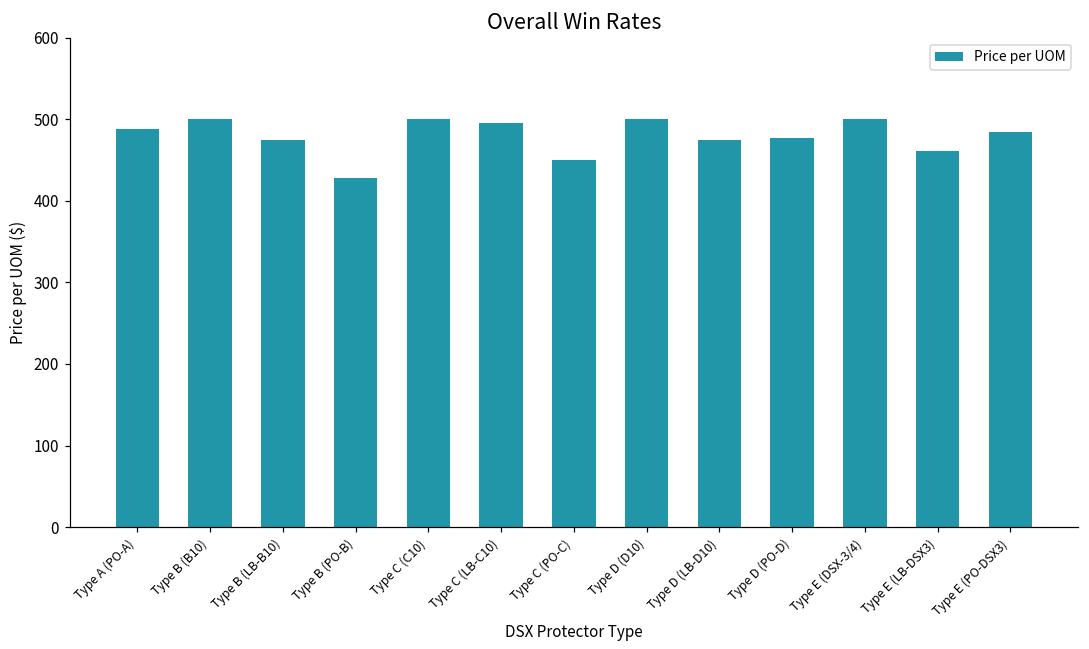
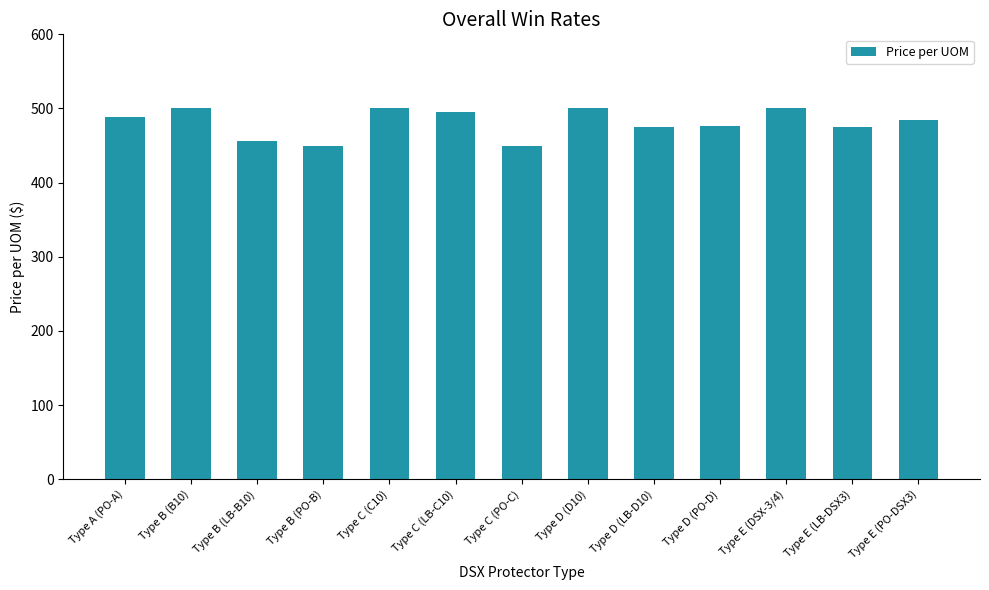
Type B (LB-B10): 480 -> 460
Type B (PO-B): 430 -> 450
Type E (LB-DSX3): 460 -> 480
